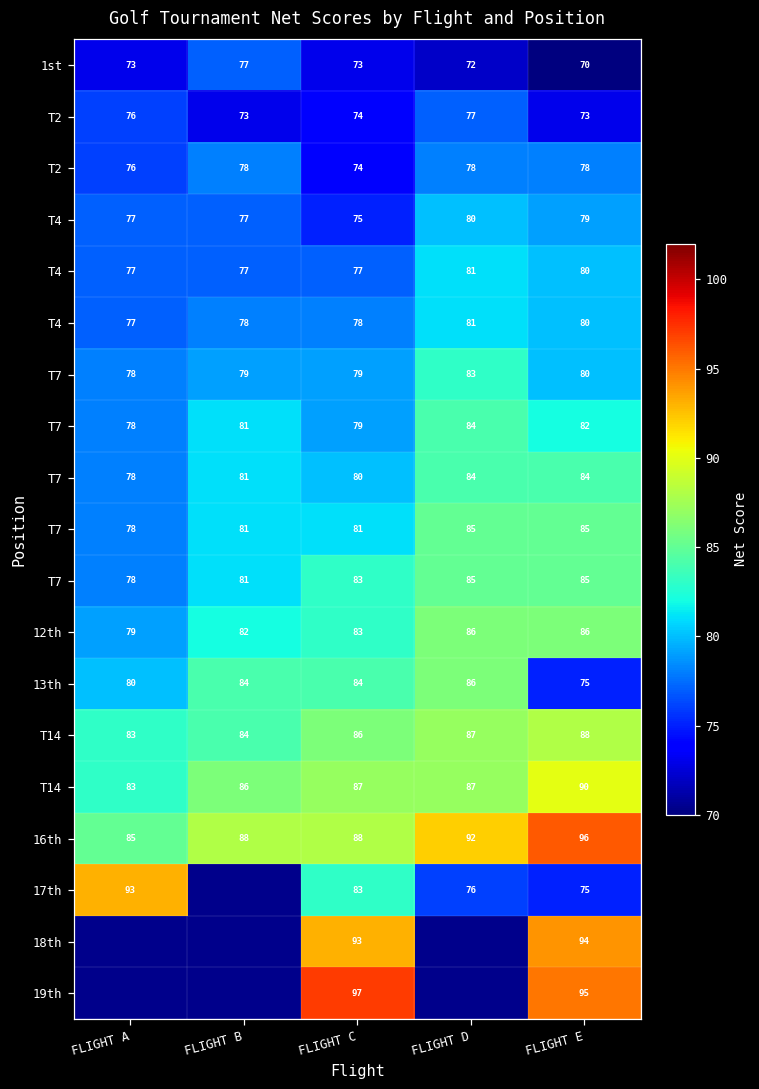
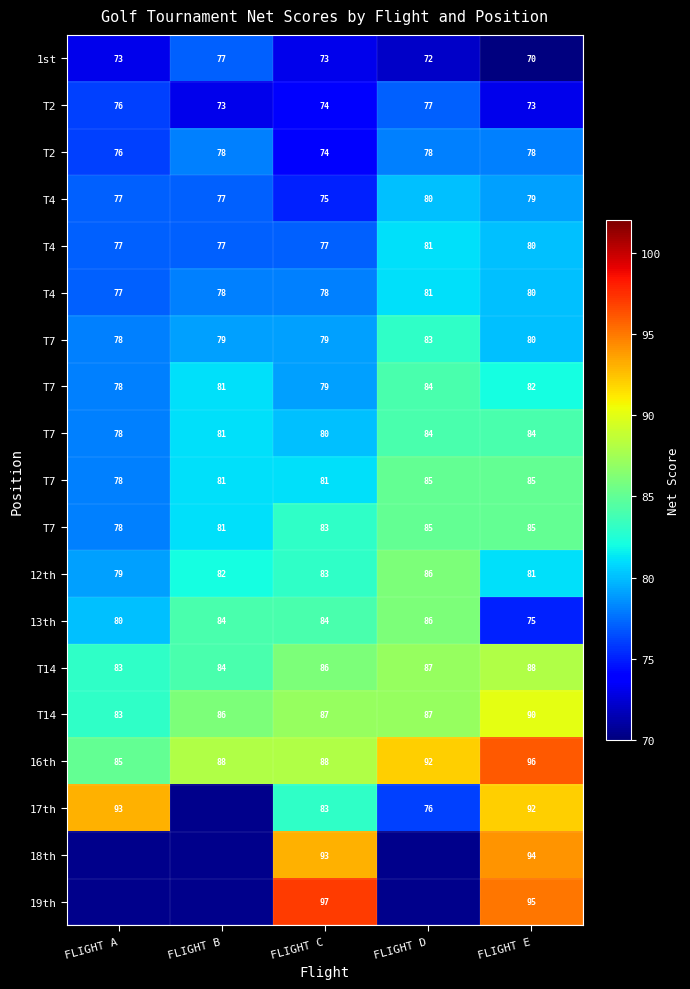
12th, FLIGHT E: 86 -> 81
17th, FLIGHT E: 75 -> 92
